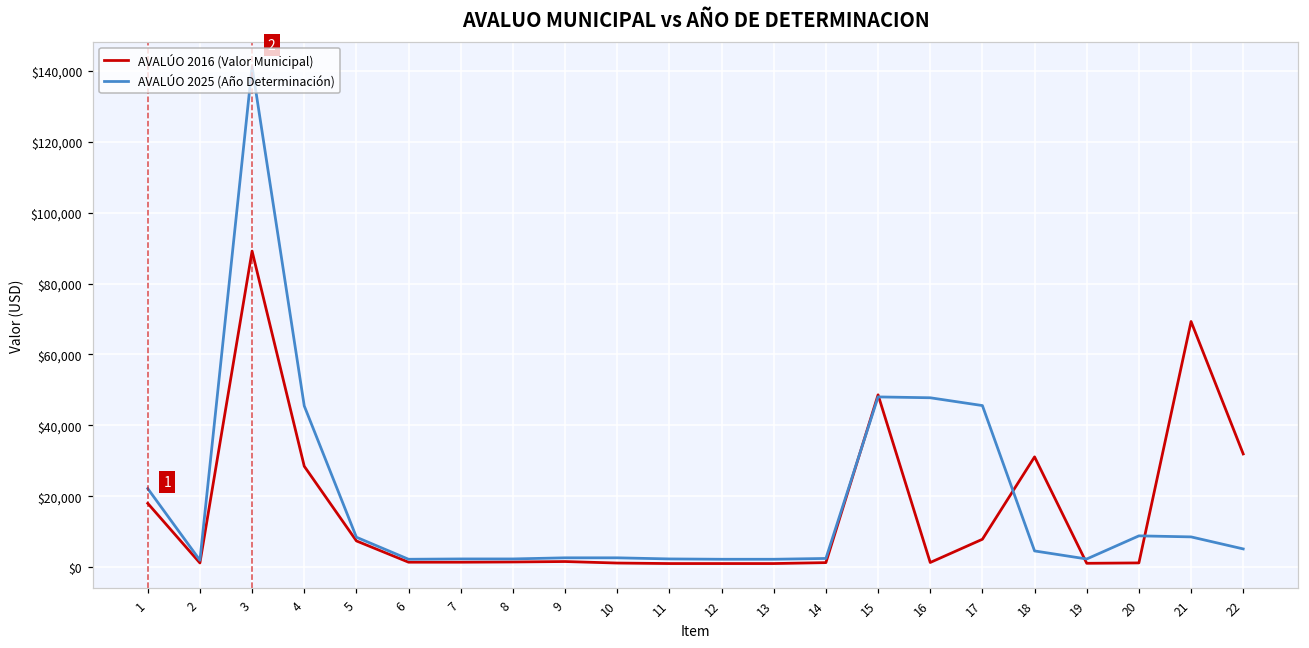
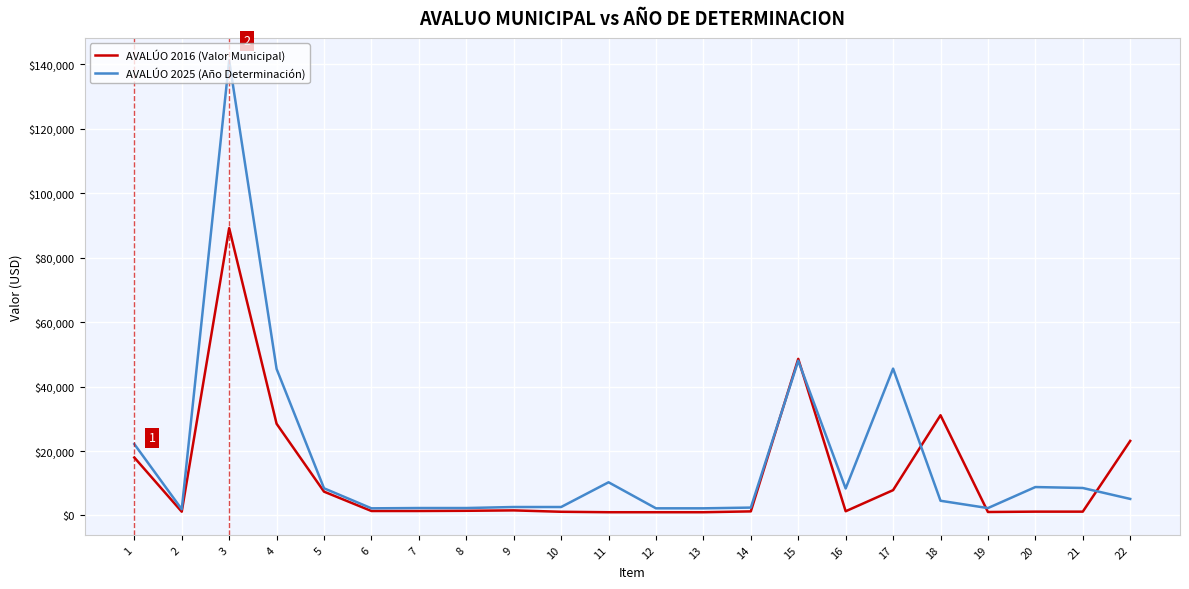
AVALÚO 2025 (Año Determinación), 11: $2,000 -> $10,000
AVALÚO 2025 (Año Determinación), 16: $48,000 -> $8,000
AVALÚO 2016 (Valor Municipal), 21: $69,000 -> $1,000
AVALÚO 2016 (Valor Municipal), 22: $32,000 -> $23,000
